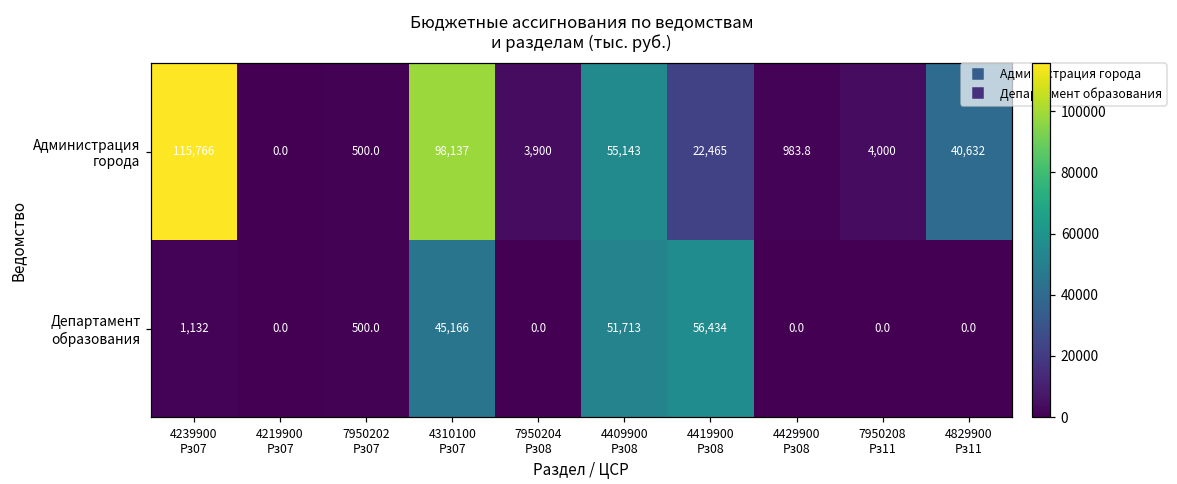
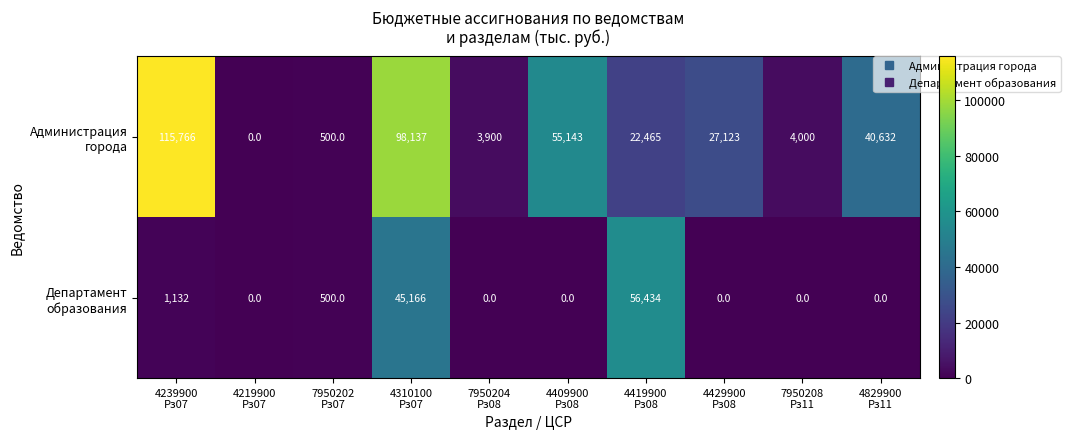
Администрация города, 4429900 Рз08: 983.8 -> 27,123
Департамент образования, 4409900 Рз08: 51,713 -> 0.0
